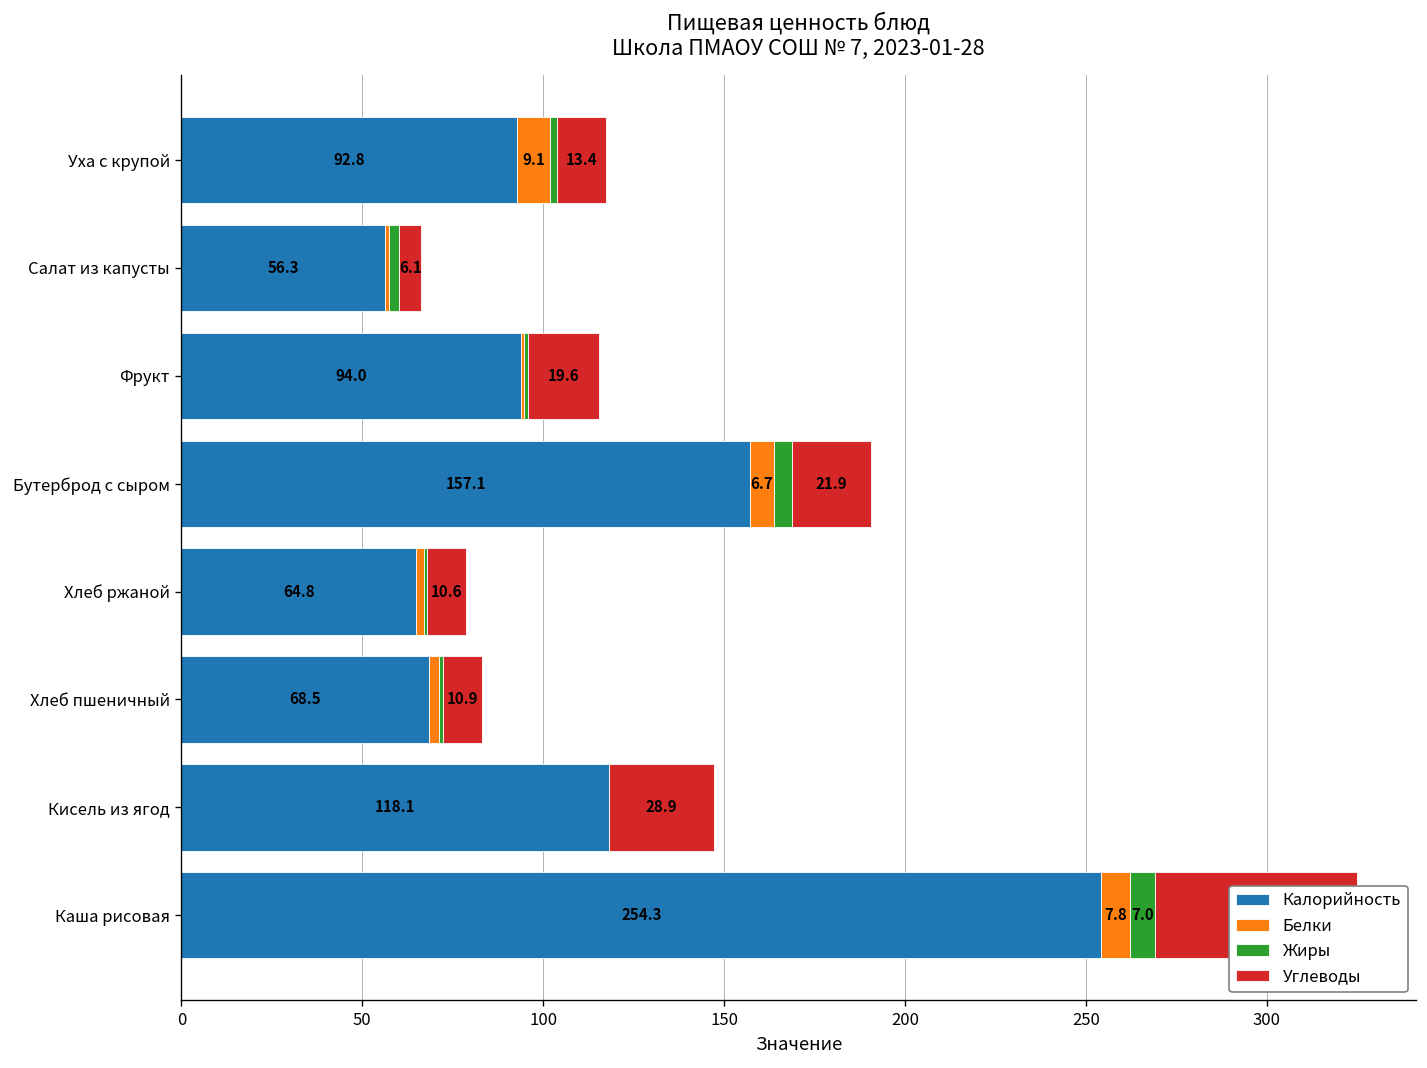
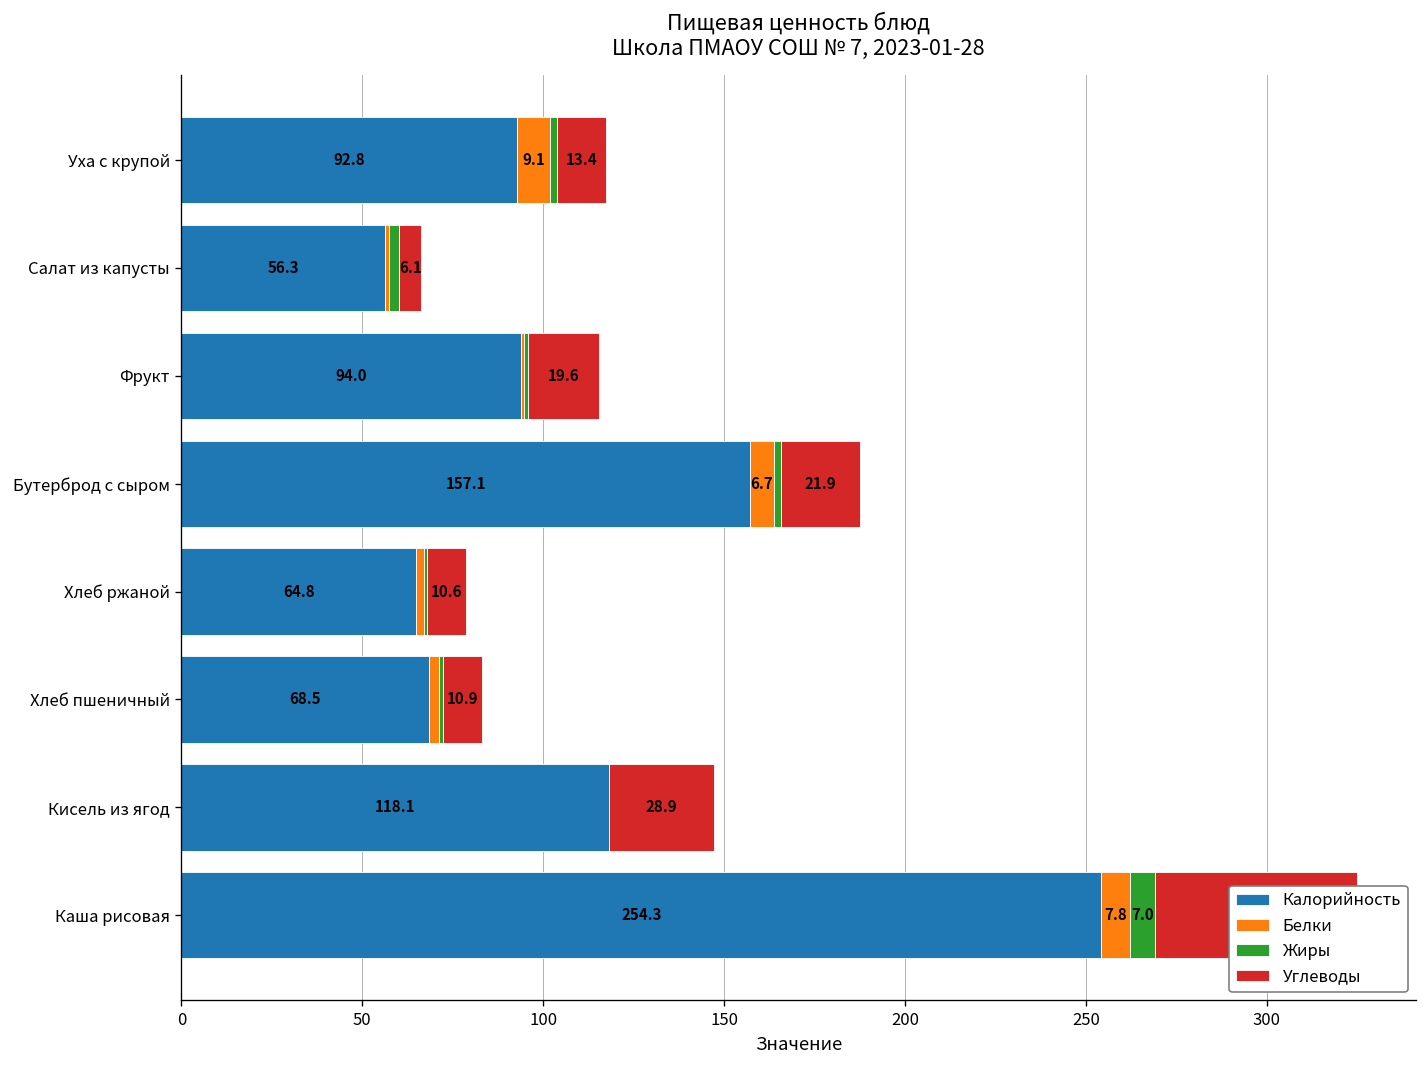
Жиры, Бутерброд с сыром: 5 -> 2
